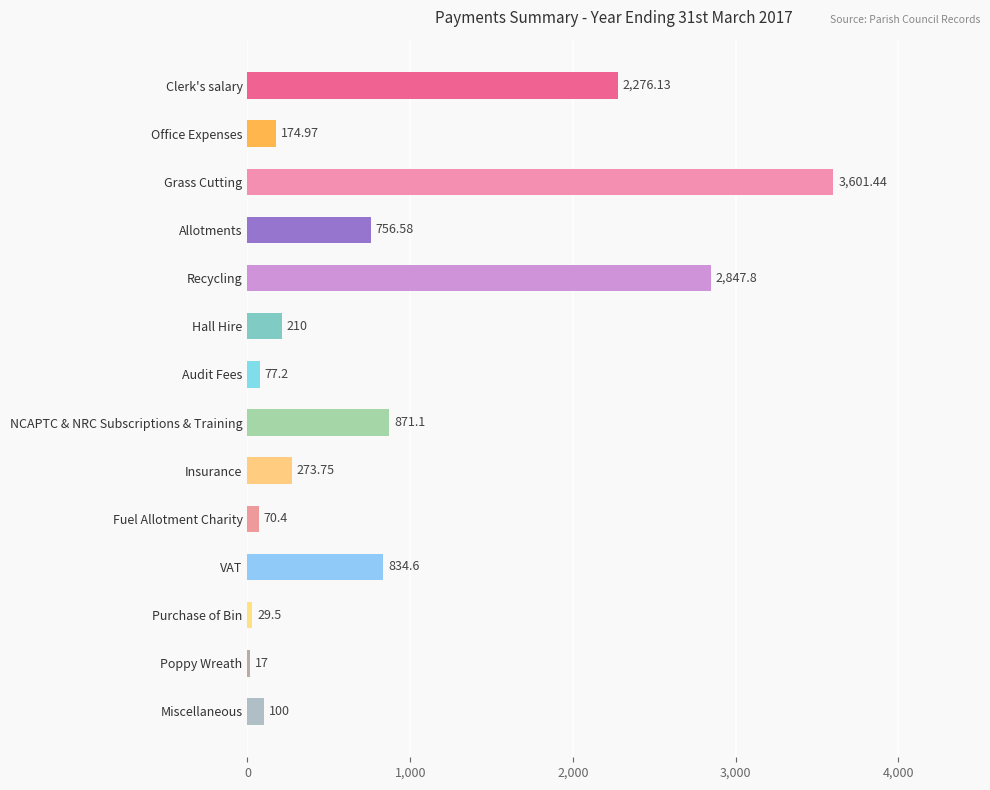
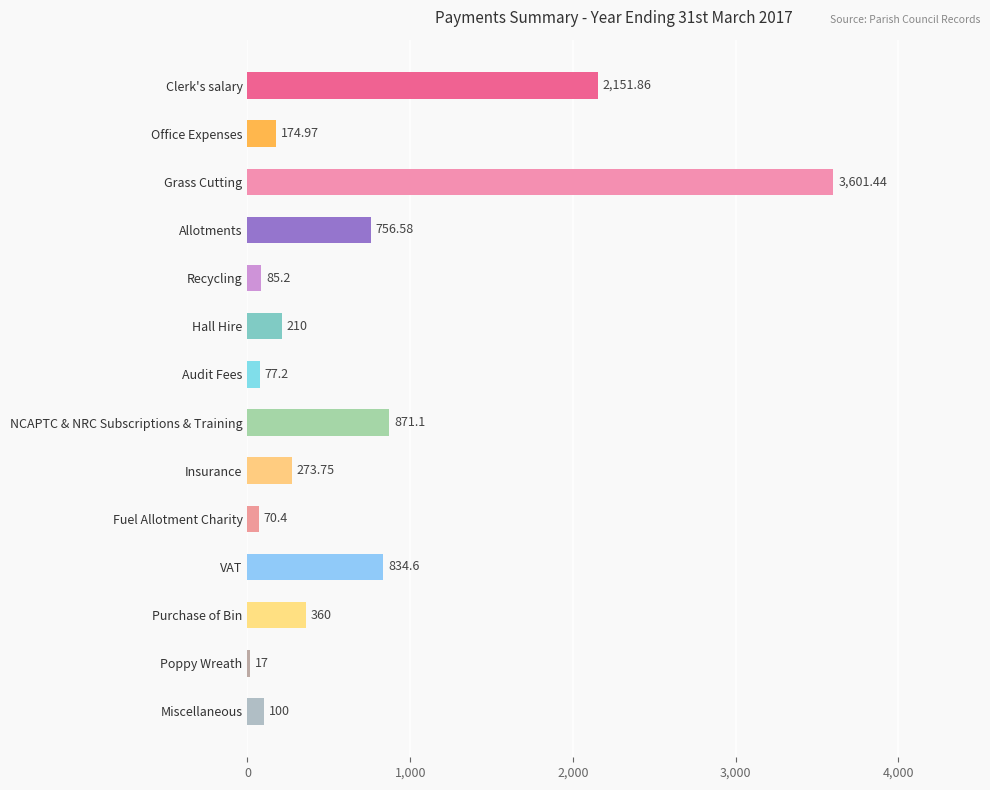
Clerk's salary: 2,276.13 -> 2,151.86
Recycling: 2,847.8 -> 85.2
Purchase of Bin: 29.5 -> 360
